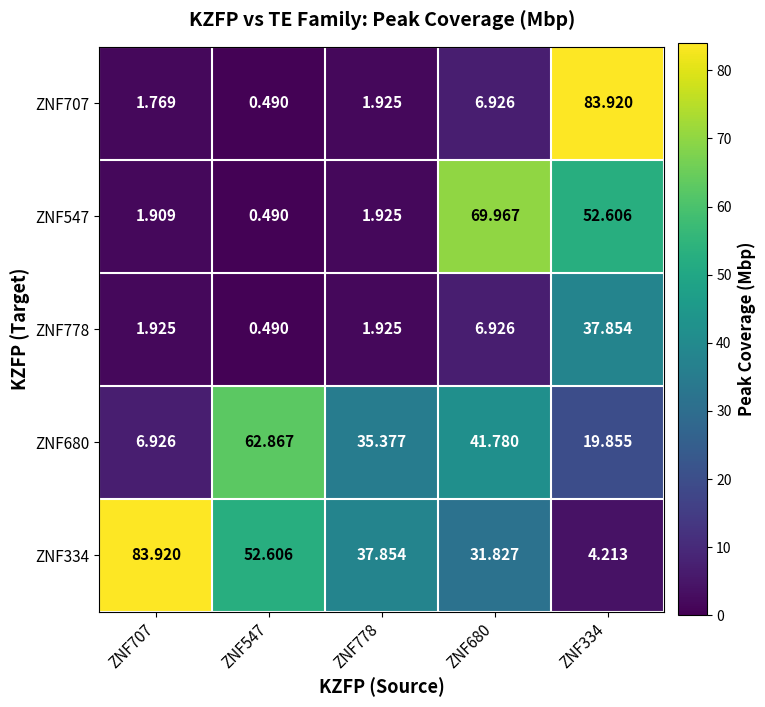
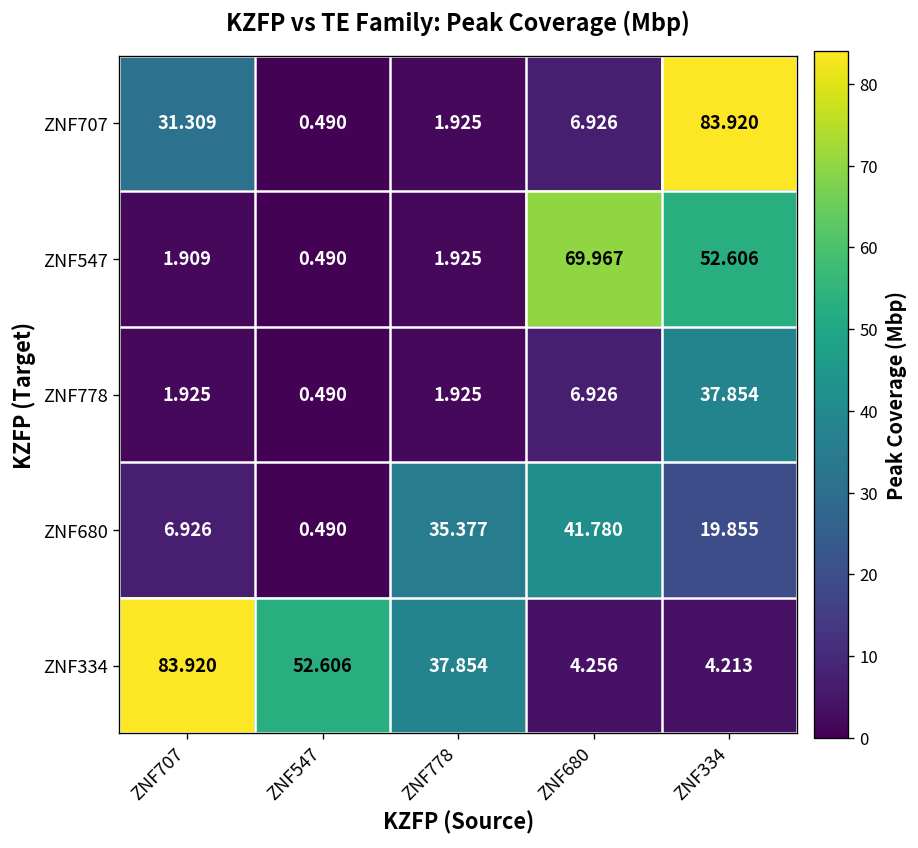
ZNF707, ZNF707: 1.769 -> 31.309
ZNF680, ZNF547: 62.867 -> 0.490
ZNF334, ZNF680: 31.827 -> 4.256
